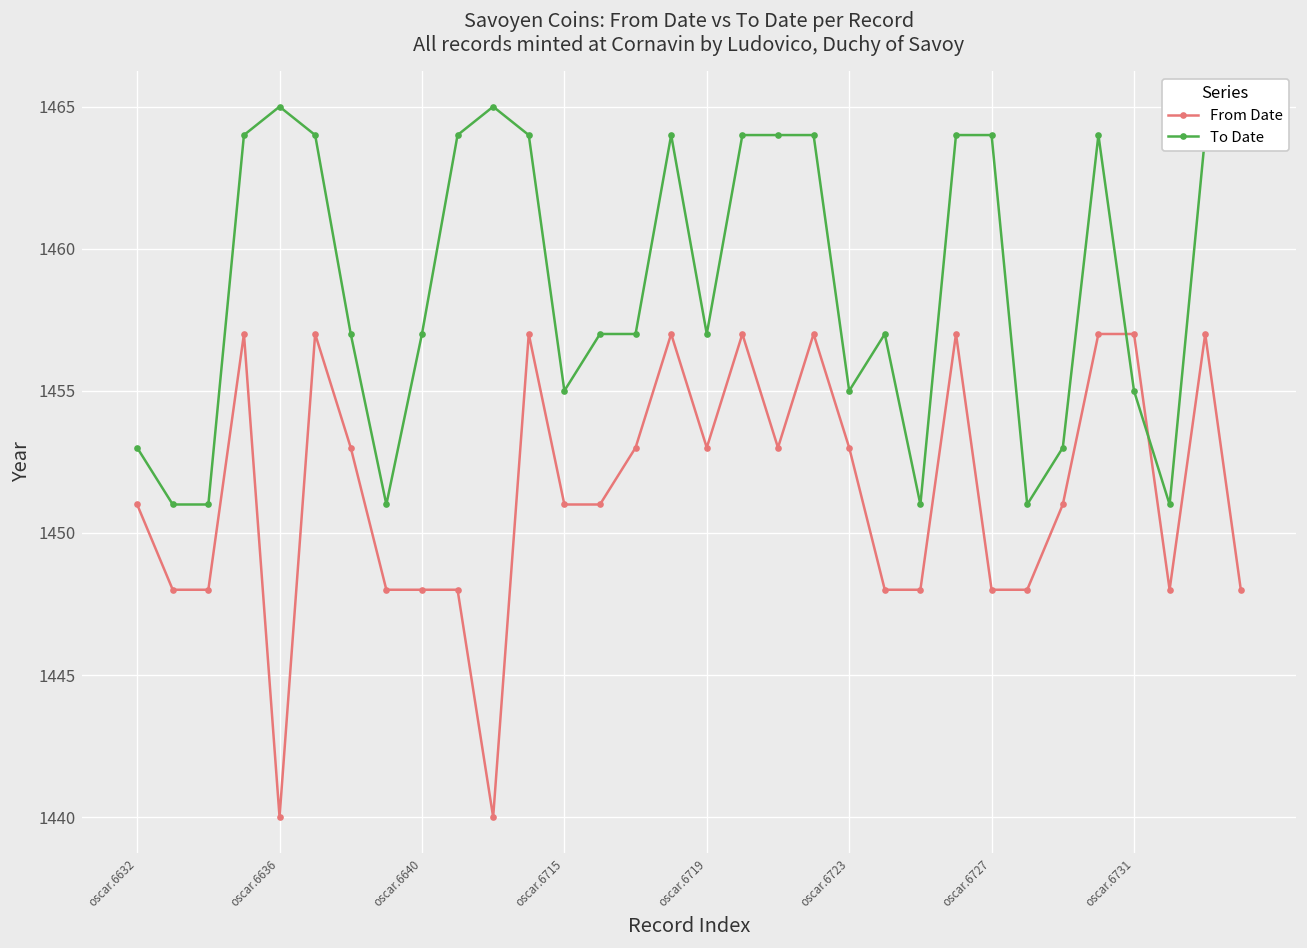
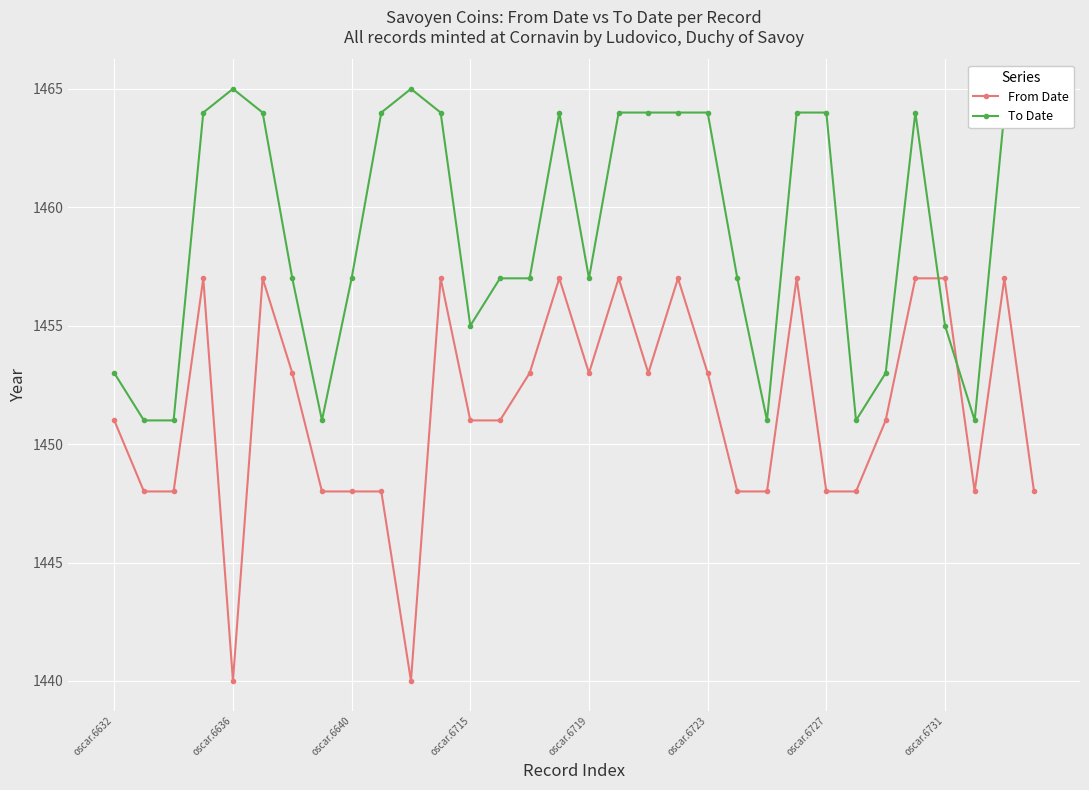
To Date, oscar.6723: 1455 -> 1464
